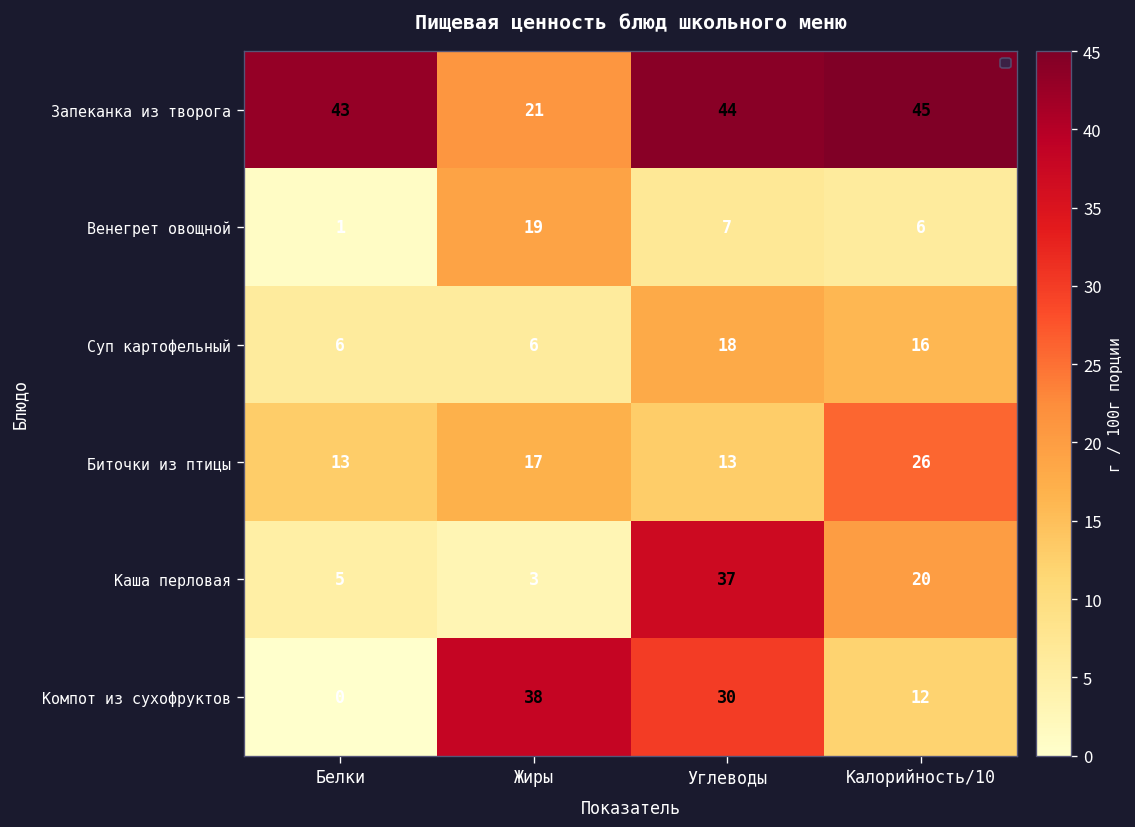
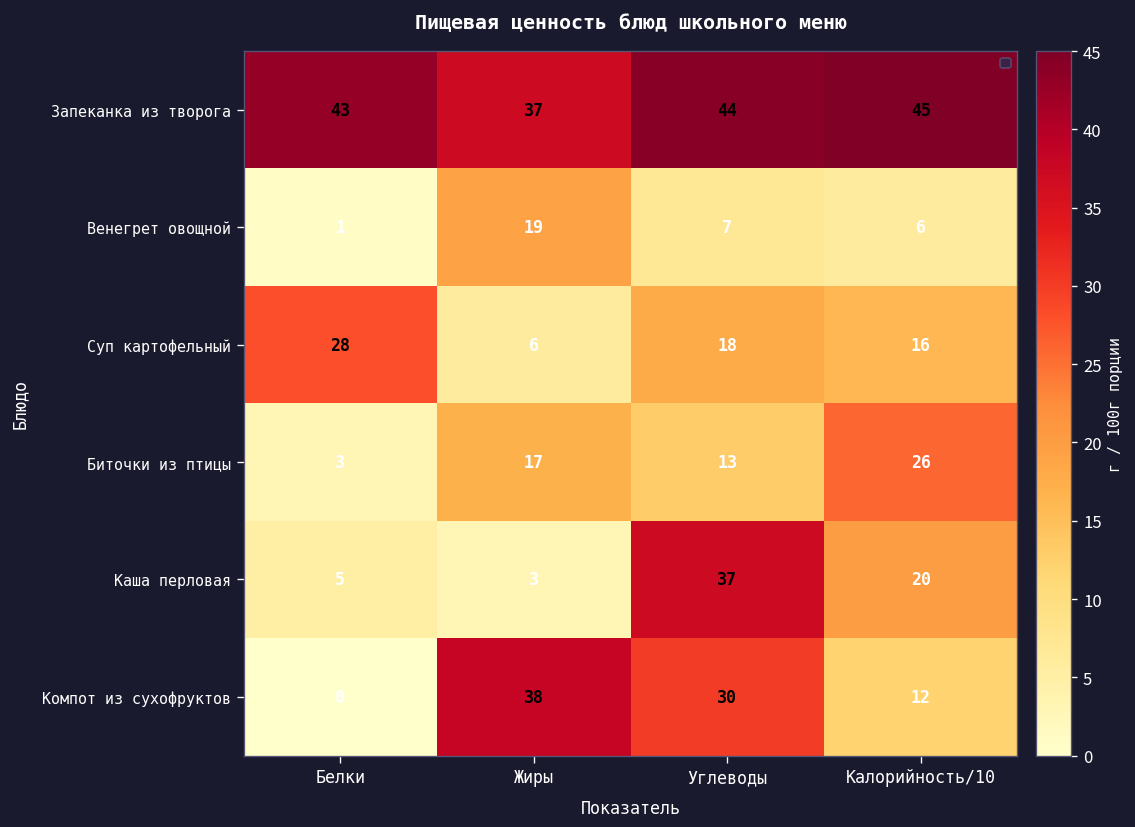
Запеканка из творога, Жиры: 21 -> 37
Суп картофельный, Белки: 6 -> 28
Биточки из птицы, Белки: 13 -> 3
